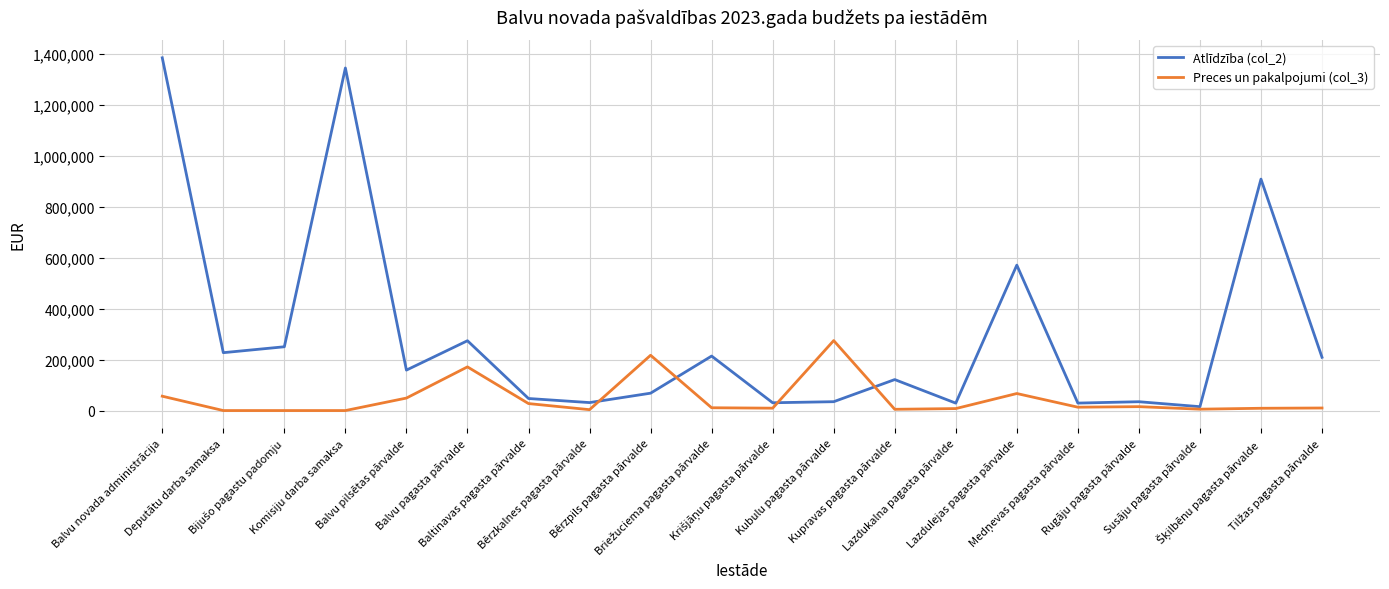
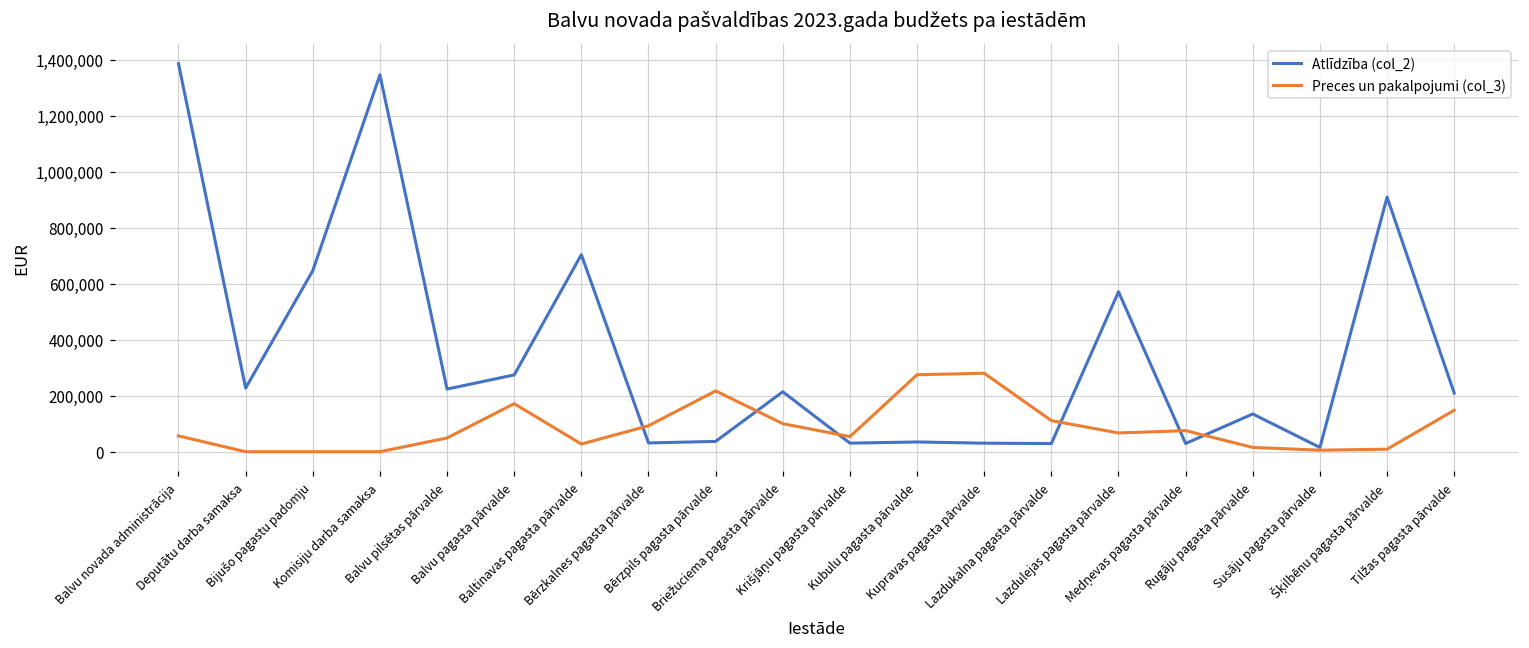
Atlīdzība (col_2), Bijušo pagastu padomju: 250,000 -> 650,000
Atlīdzība (col_2), Balvu pilsētas pārvalde: 160,000 -> 220,000
Atlīdzība (col_2), Baltinavas pagasta pārvalde: 50,000 -> 700,000
Preces un pakalpojumi (col_3), Bērzkalnes pagasta pārvalde: 0 -> 90,000
Atlīdzība (col_2), Bērzpils pagasta pārvalde: 70,000 -> 40,000
Preces un pakalpojumi (col_3), Briežuciema pagasta pārvalde: 10,000 -> 100,000
Preces un pakalpojumi (col_3), Krišjāņu pagasta pārvalde: 10,000 -> 50,000
Atlīdzība (col_2), Kupravas pagasta pārvalde: 120,000 -> 30,000
Preces un pakalpojumi (col_3), Kupravas pagasta pārvalde: 0 -> 280,000
Preces un pakalpojumi (col_3), Lazdukalna pagasta pārvalde: 10,000 -> 110,000
Preces un pakalpojumi (col_3), Medņevas pagasta pārvalde: 10,000 -> 80,000
Atlīdzība (col_2), Rugāju pagasta pārvalde: 30,000 -> 130,000
Preces un pakalpojumi (col_3), Tilžas pagasta pārvalde: 10,000 -> 150,000
